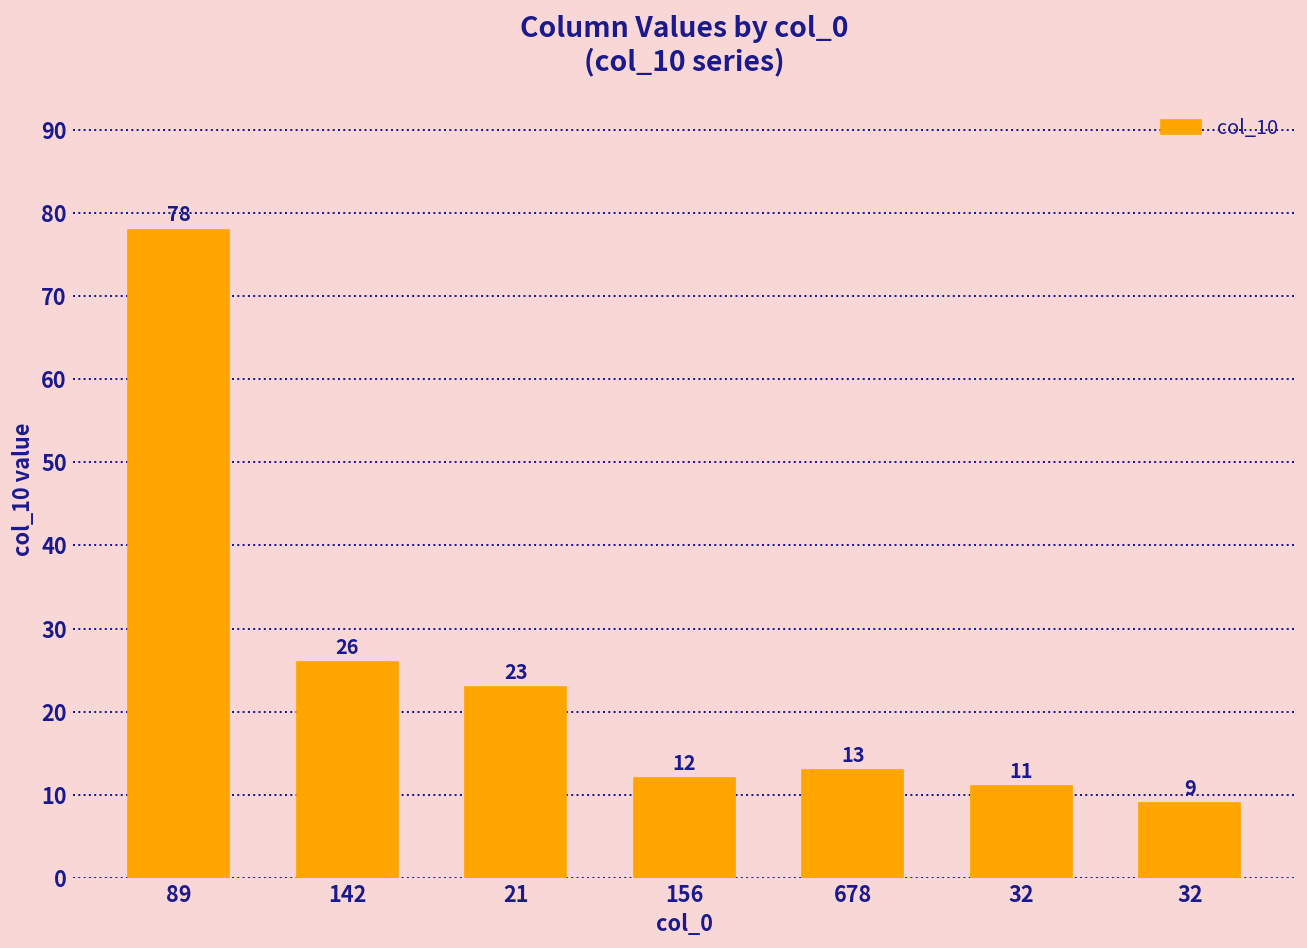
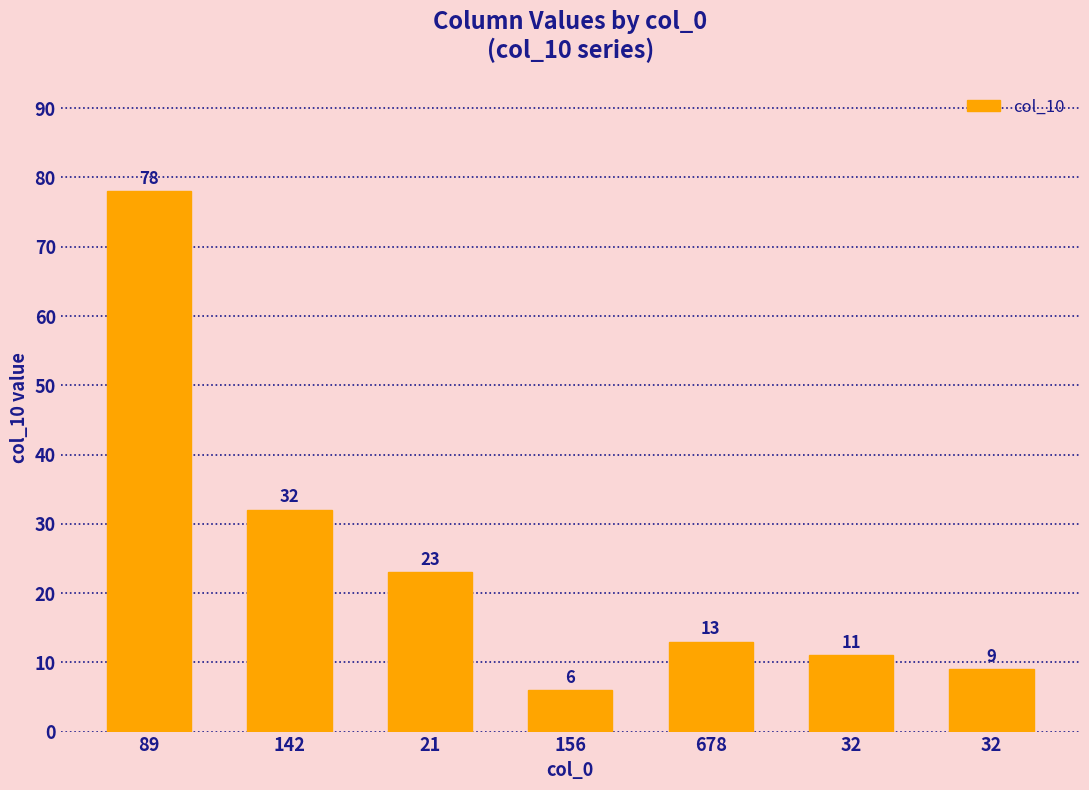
142: 26 -> 32
156: 12 -> 6
